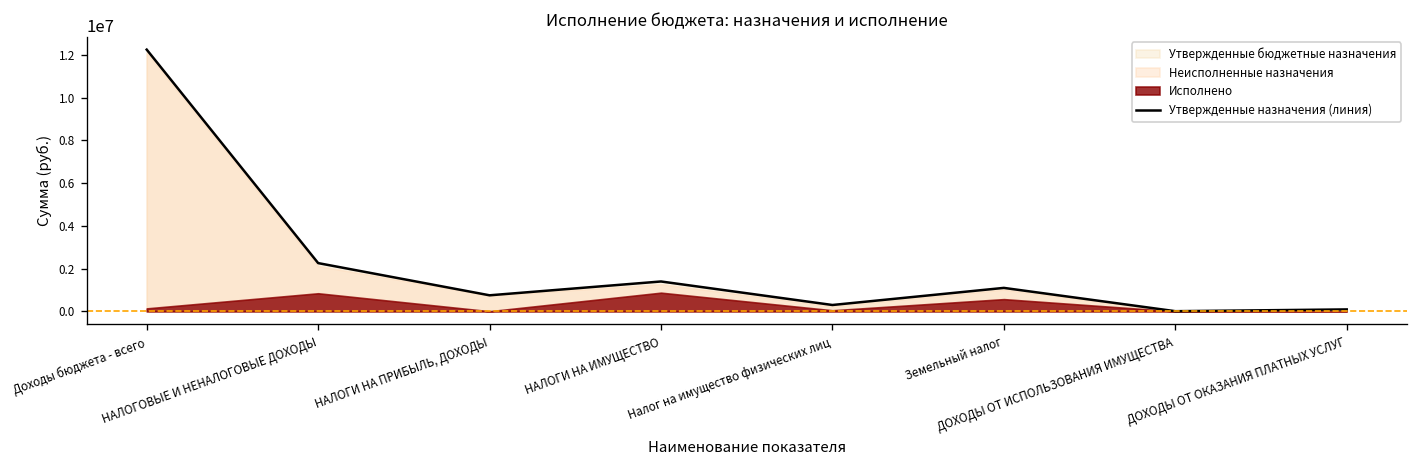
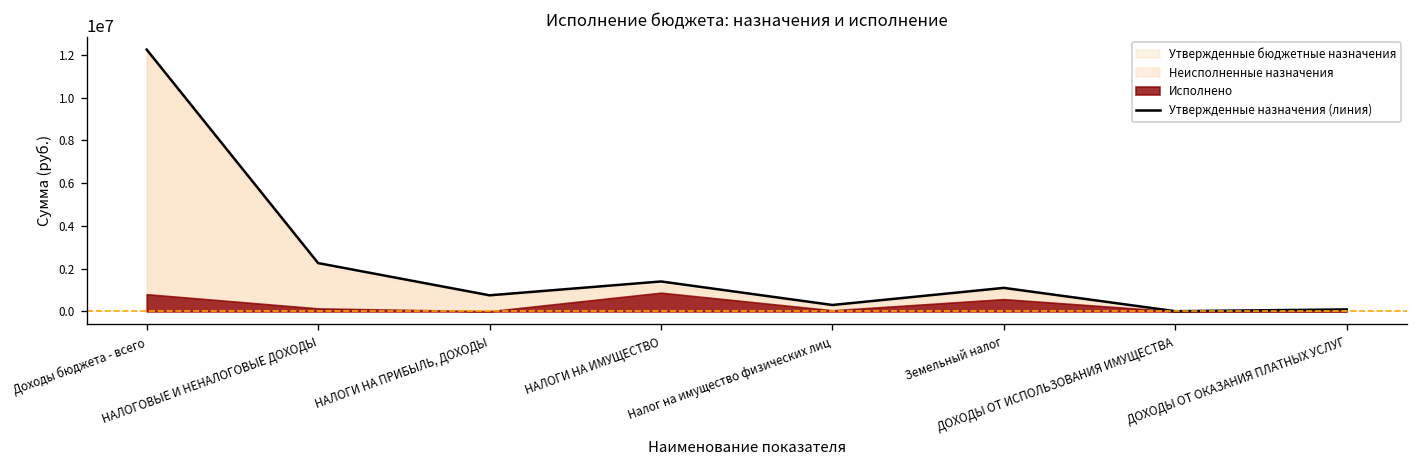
Исполнено, Доходы бюджета - всего: 100000 -> 800000
Исполнено, НАЛОГОВЫЕ И НЕНАЛОГОВЫЕ ДОХОДЫ: 800000 -> 100000
